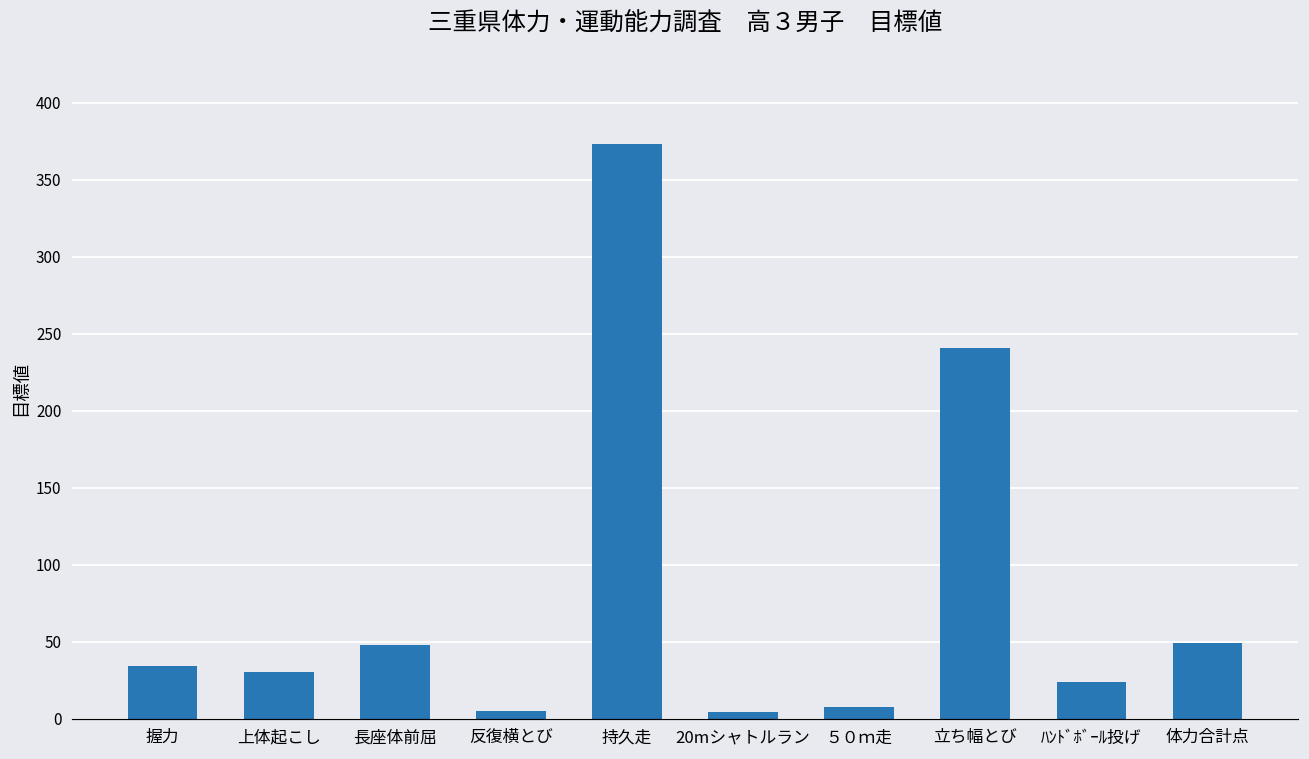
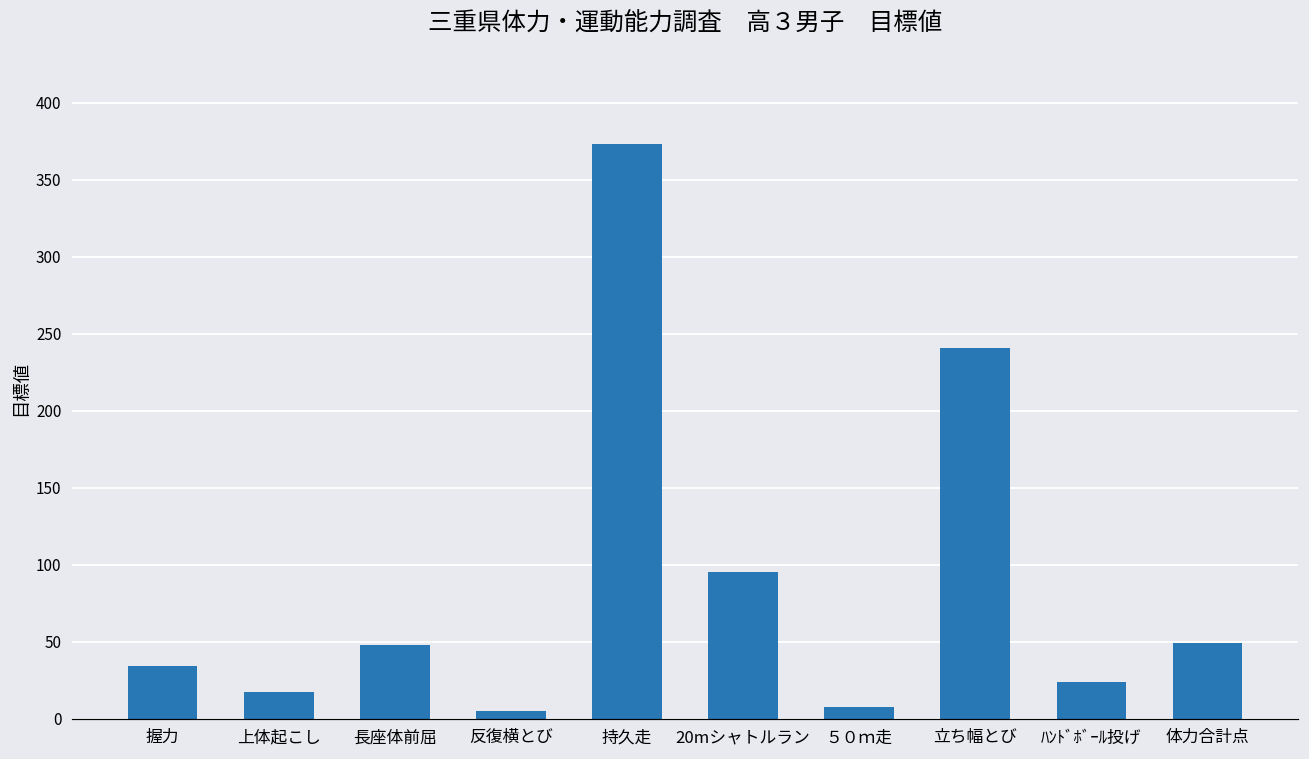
上体起こし: 30 -> 17
20mシャトルラン: 4 -> 95
